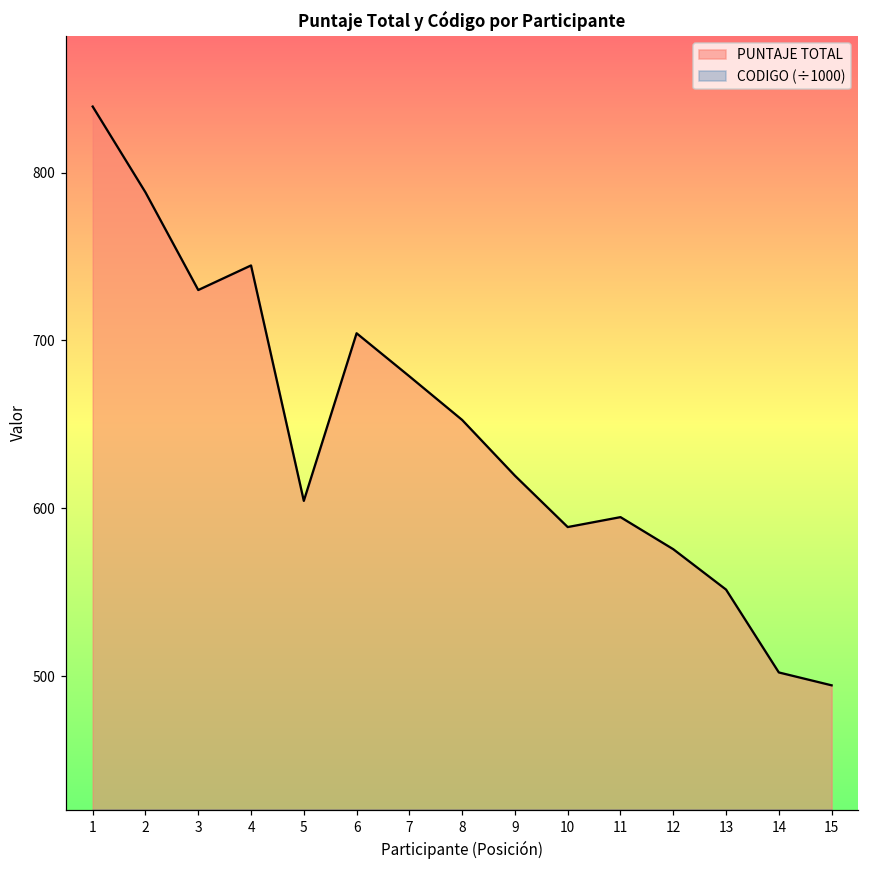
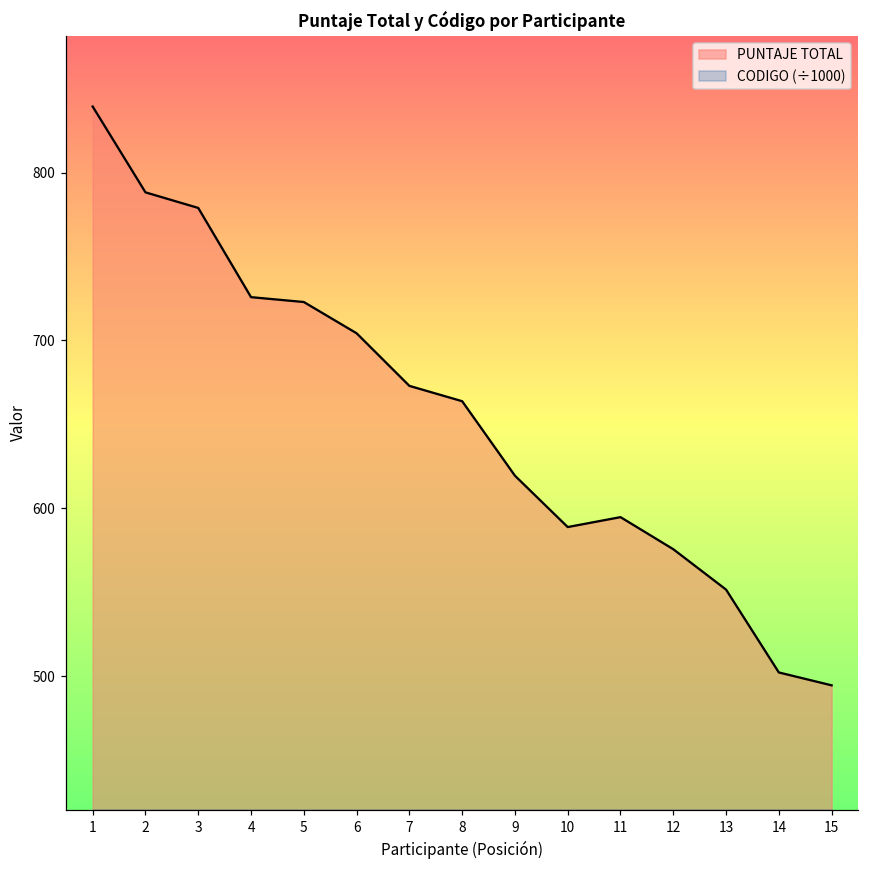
PUNTAJE TOTAL, 3: 730 -> 779
PUNTAJE TOTAL, 4: 745 -> 726
PUNTAJE TOTAL, 5: 604 -> 723
PUNTAJE TOTAL, 7: 679 -> 673
PUNTAJE TOTAL, 8: 653 -> 664
